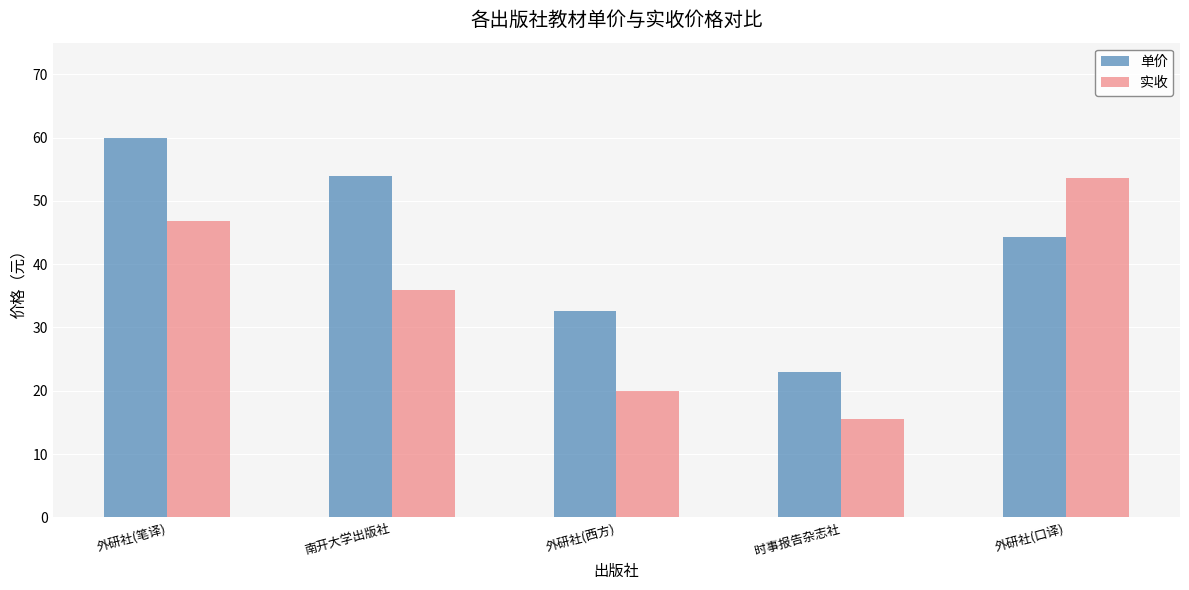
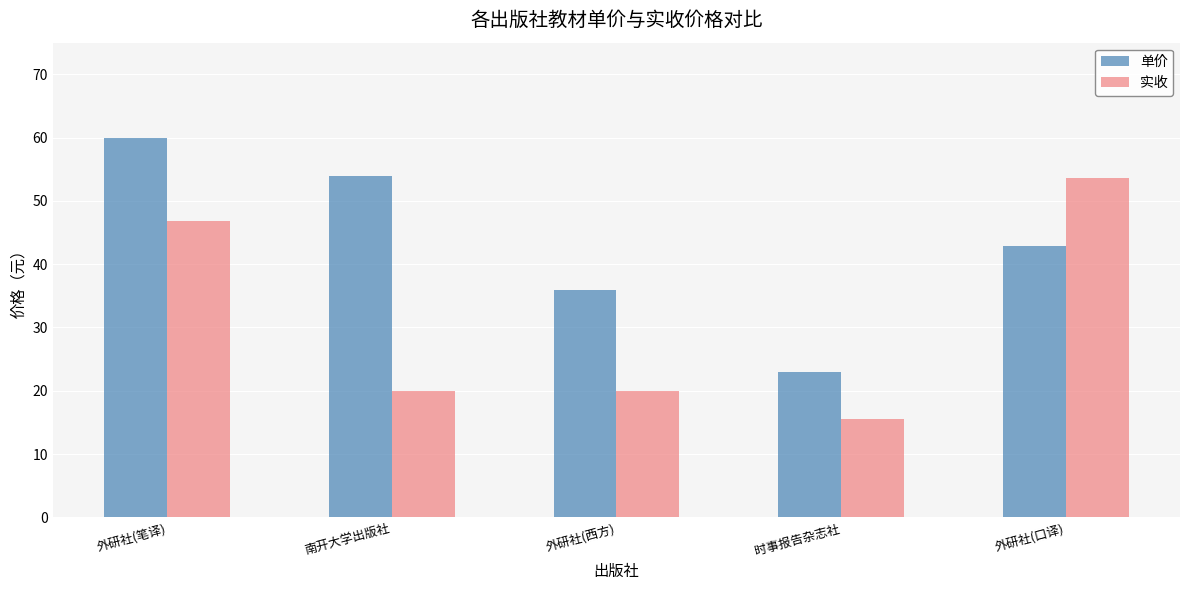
实收, 南开大学出版社: 36 -> 20
单价, 外研社(西方): 33 -> 36
单价, 外研社(口译): 44 -> 43
